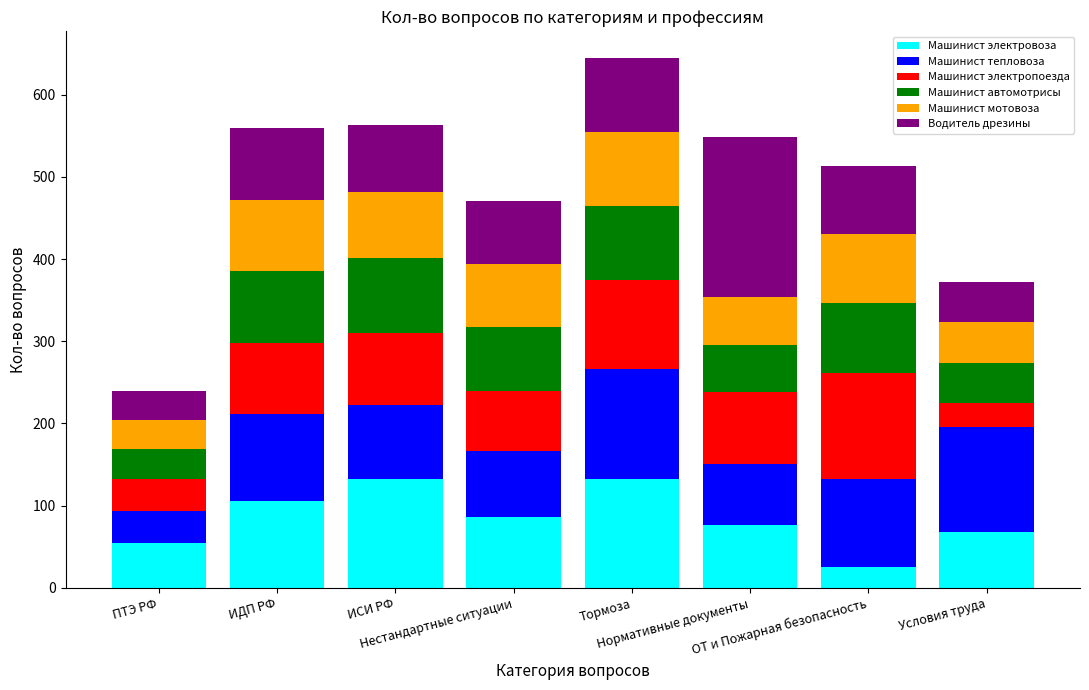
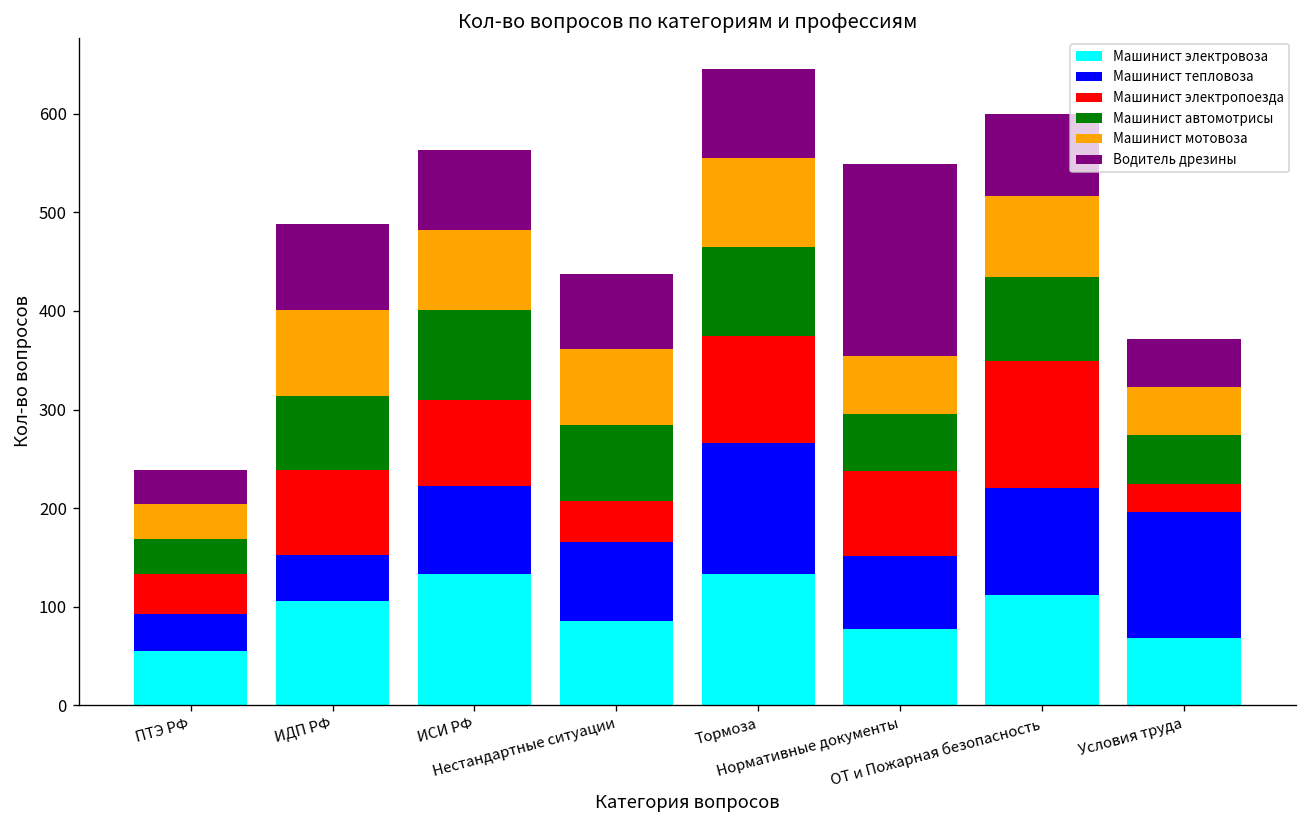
Машинист тепловоза, ИДП РФ: 110 -> 50
Машинист автомотрисы, ИДП РФ: 90 -> 80
Машинист электропоезда, Нестандартные ситуации: 70 -> 40
Машинист электровоза, ОТ и Пожарная безопасность: 30 -> 110
